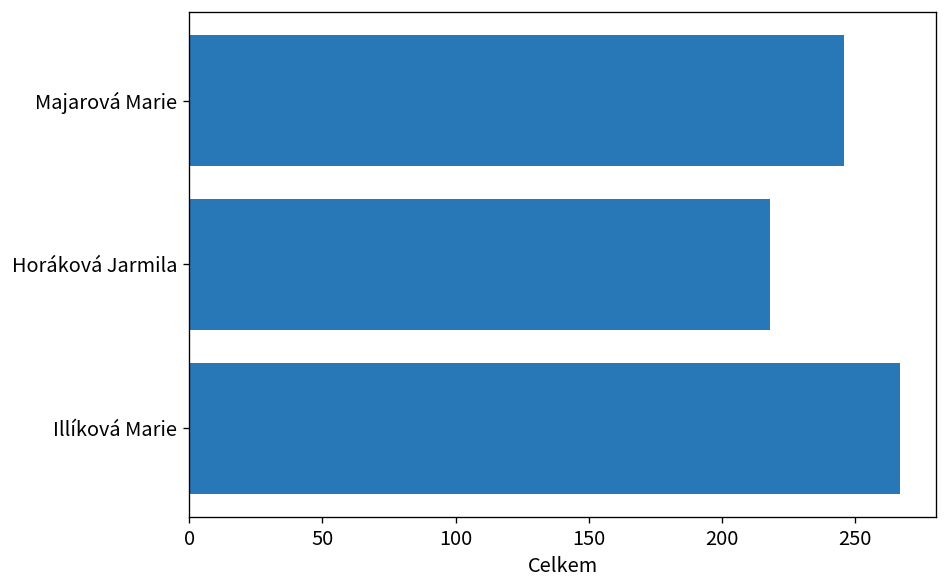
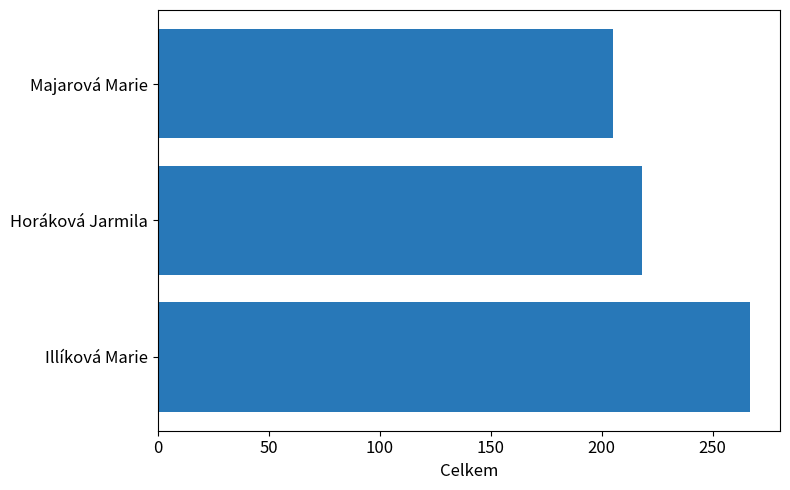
Majarová Marie: 246 -> 205
